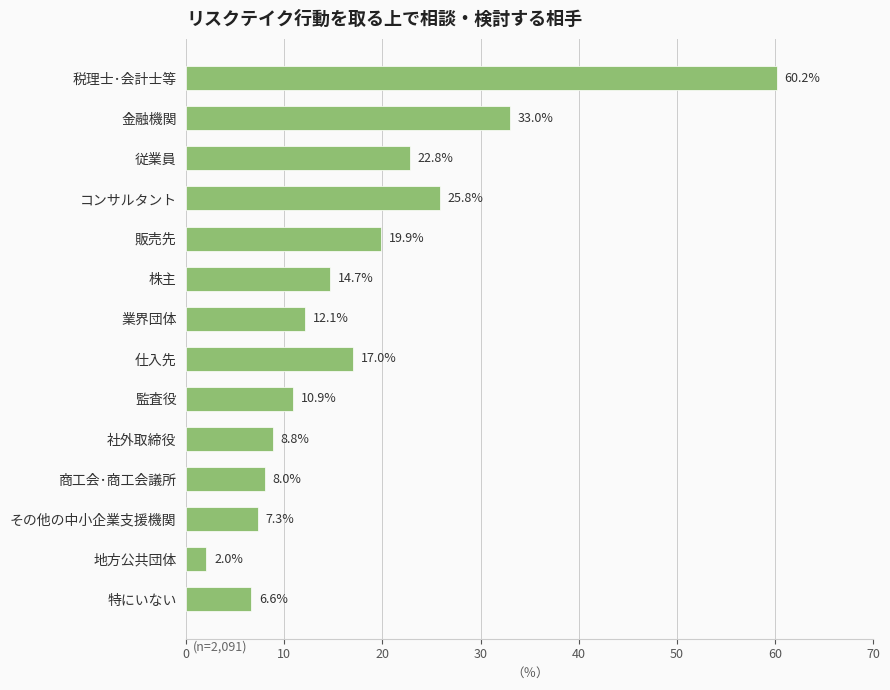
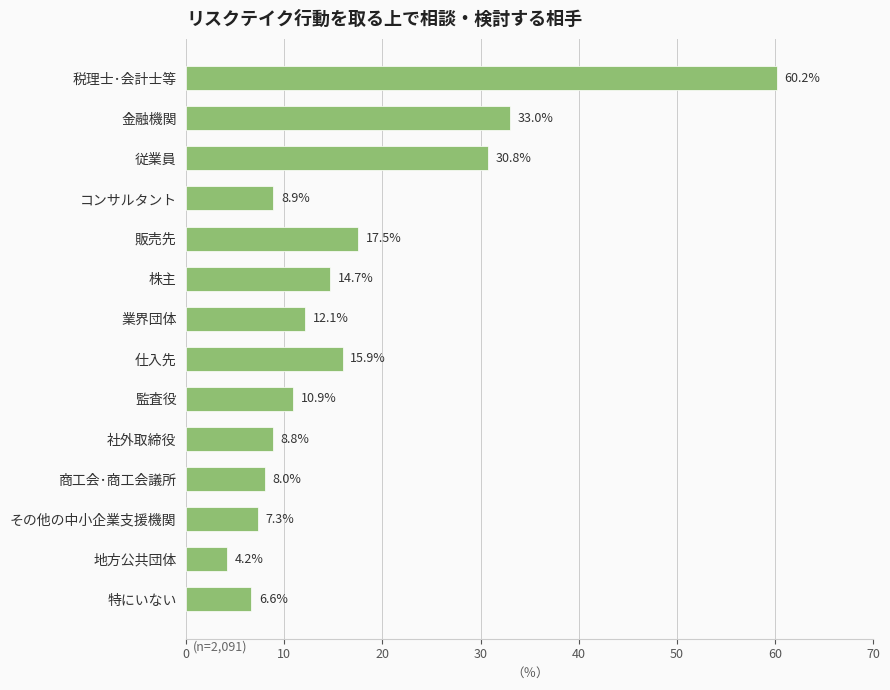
従業員: 22.8% -> 30.8%
コンサルタント: 25.8% -> 8.9%
販売先: 19.9% -> 17.5%
仕入先: 17.0% -> 15.9%
地方公共団体: 2.0% -> 4.2%
